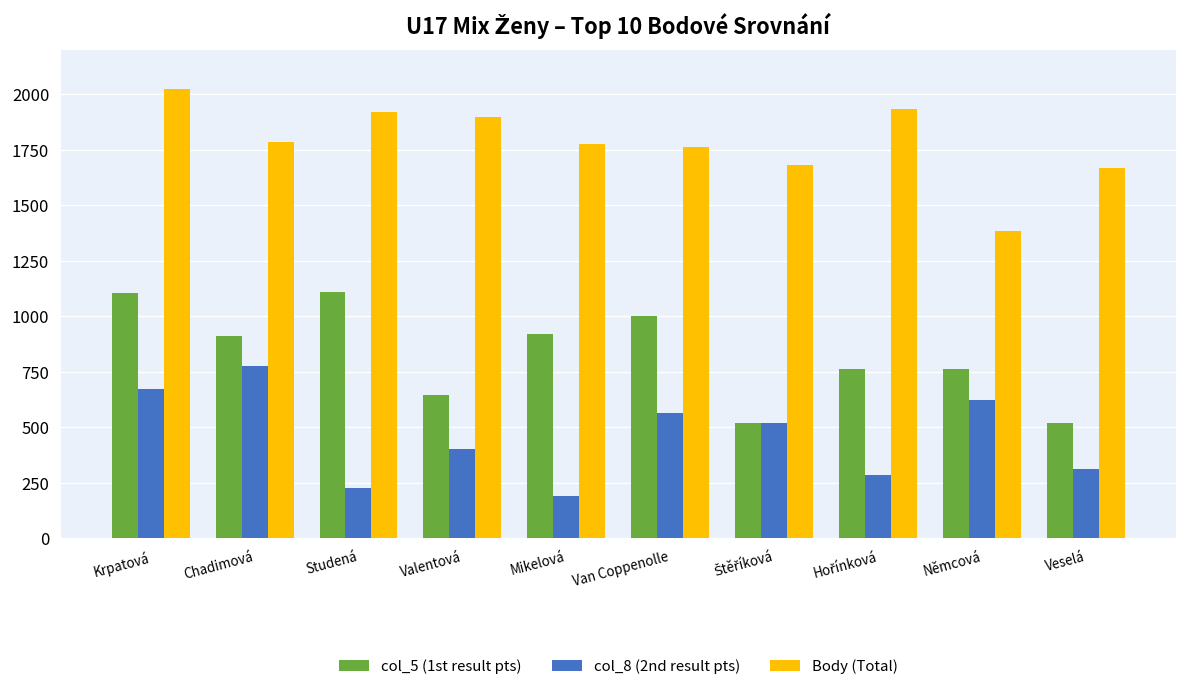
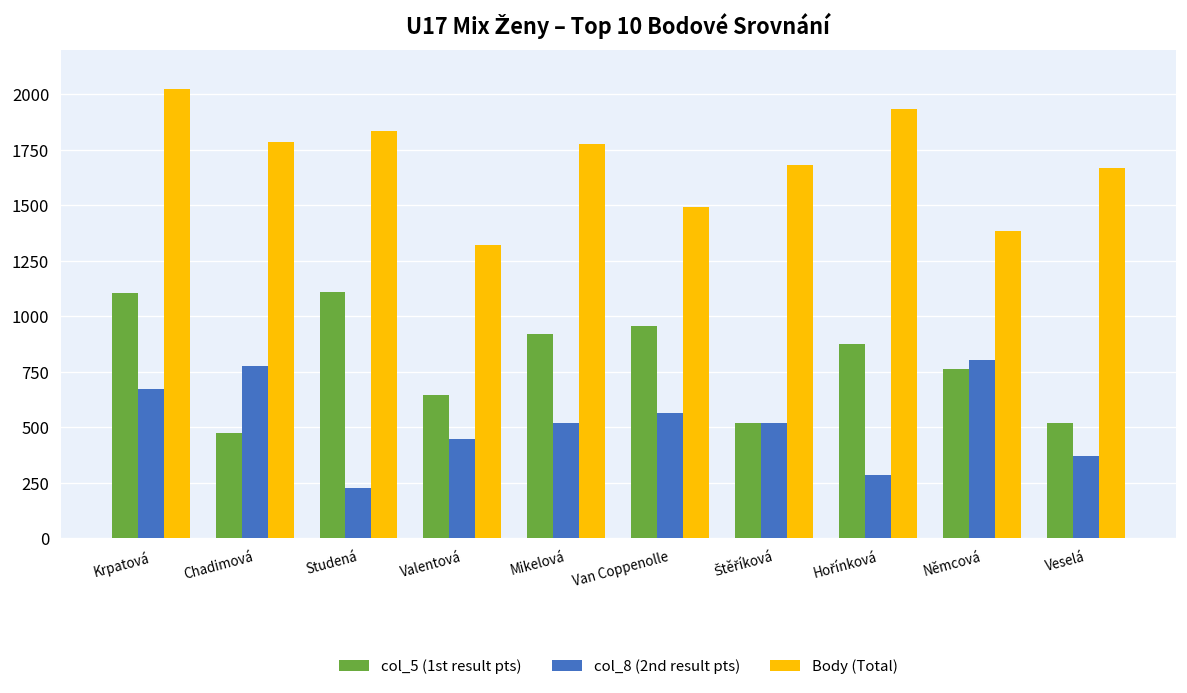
col_5 (1st result pts), Chadimová: 910 -> 480
Body (Total), Studená: 1920 -> 1840
col_8 (2nd result pts), Valentová: 400 -> 450
Body (Total), Valentová: 1900 -> 1320
col_8 (2nd result pts), Mikelová: 190 -> 520
col_5 (1st result pts), Van Coppenolle: 1000 -> 960
Body (Total), Van Coppenolle: 1760 -> 1490
col_5 (1st result pts), Hořínková: 760 -> 880
col_8 (2nd result pts), Němcová: 620 -> 800
col_8 (2nd result pts), Veselá: 310 -> 370
